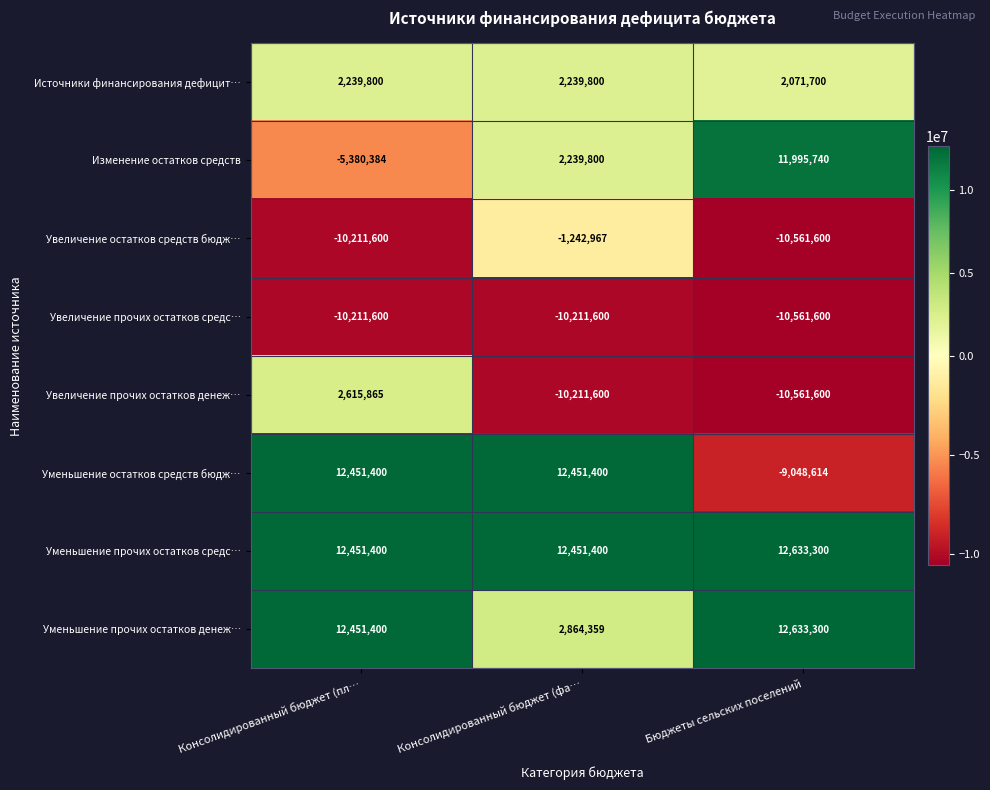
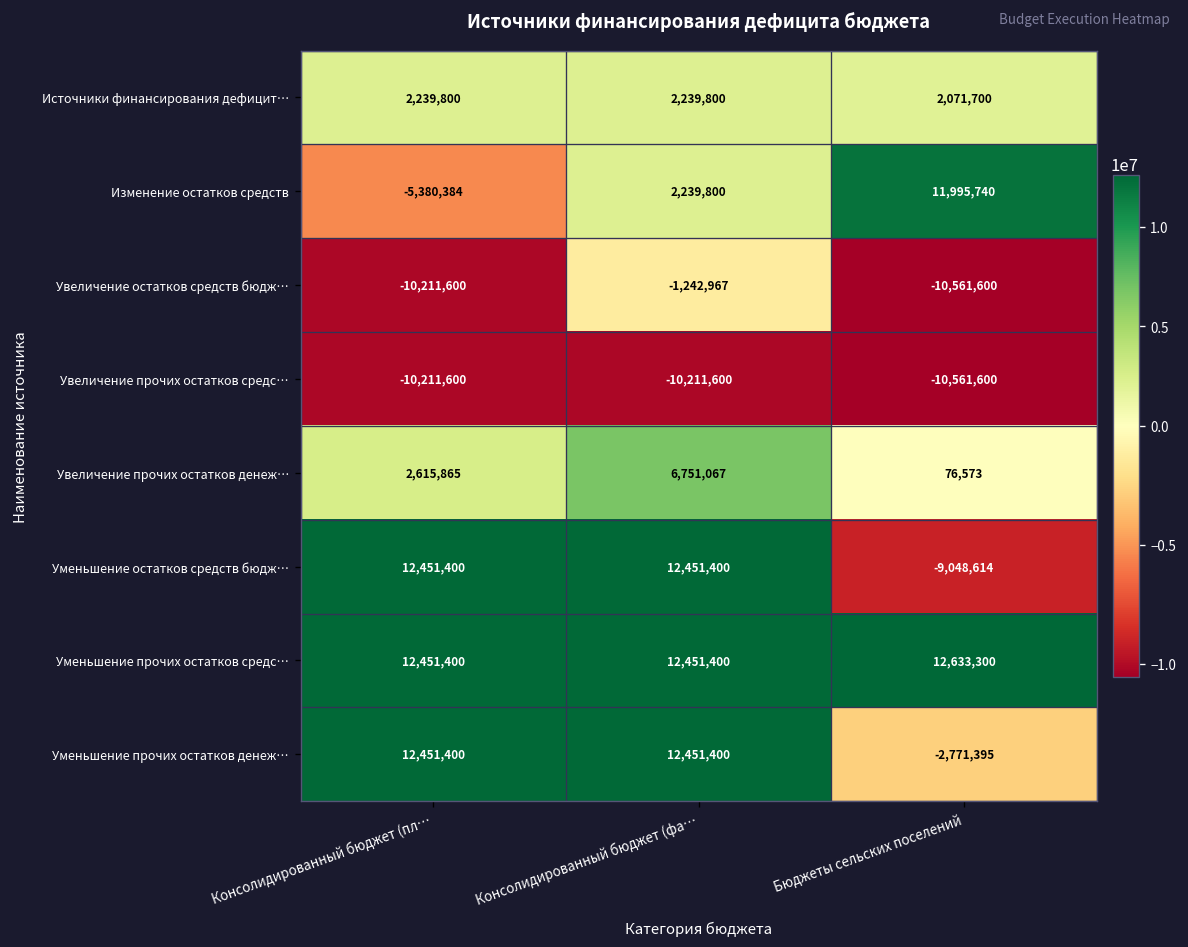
Увеличение прочих остатков денеж…, Консолидированный бюджет (фа…: -10,211,600 -> 6,751,067
Увеличение прочих остатков денеж…, Бюджеты сельских поселений: -10,561,600 -> 76,573
Уменьшение прочих остатков денеж…, Консолидированный бюджет (фа…: 2,864,359 -> 12,451,400
Уменьшение прочих остатков денеж…, Бюджеты сельских поселений: 12,633,300 -> -2,771,395
